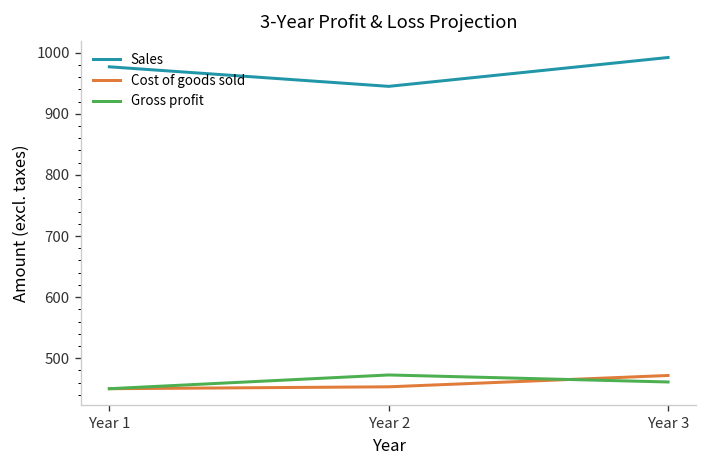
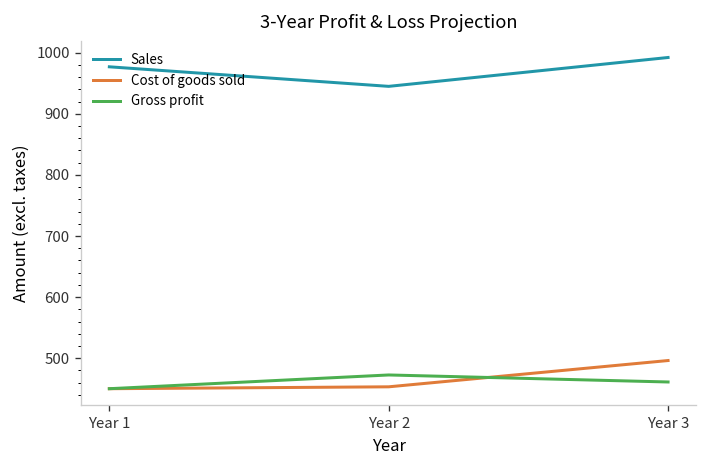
Cost of goods sold, Year 3: 470 -> 500
